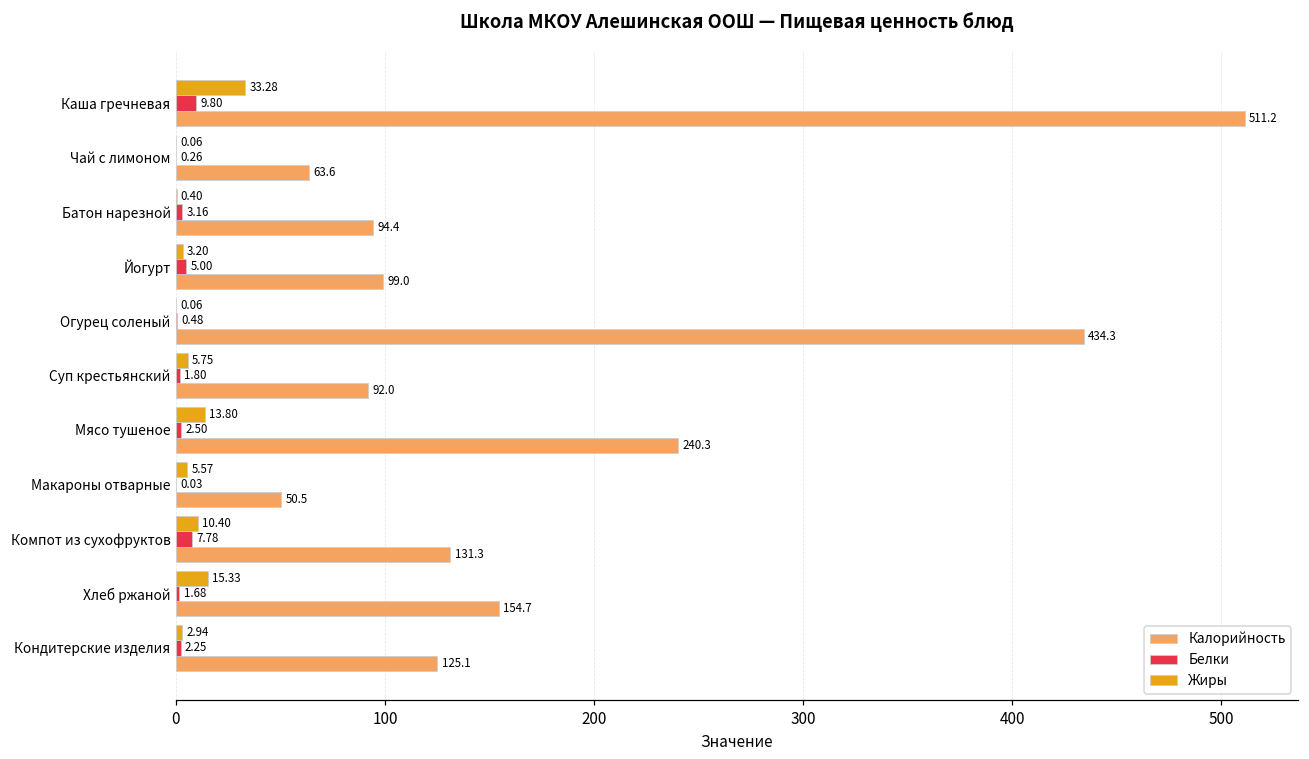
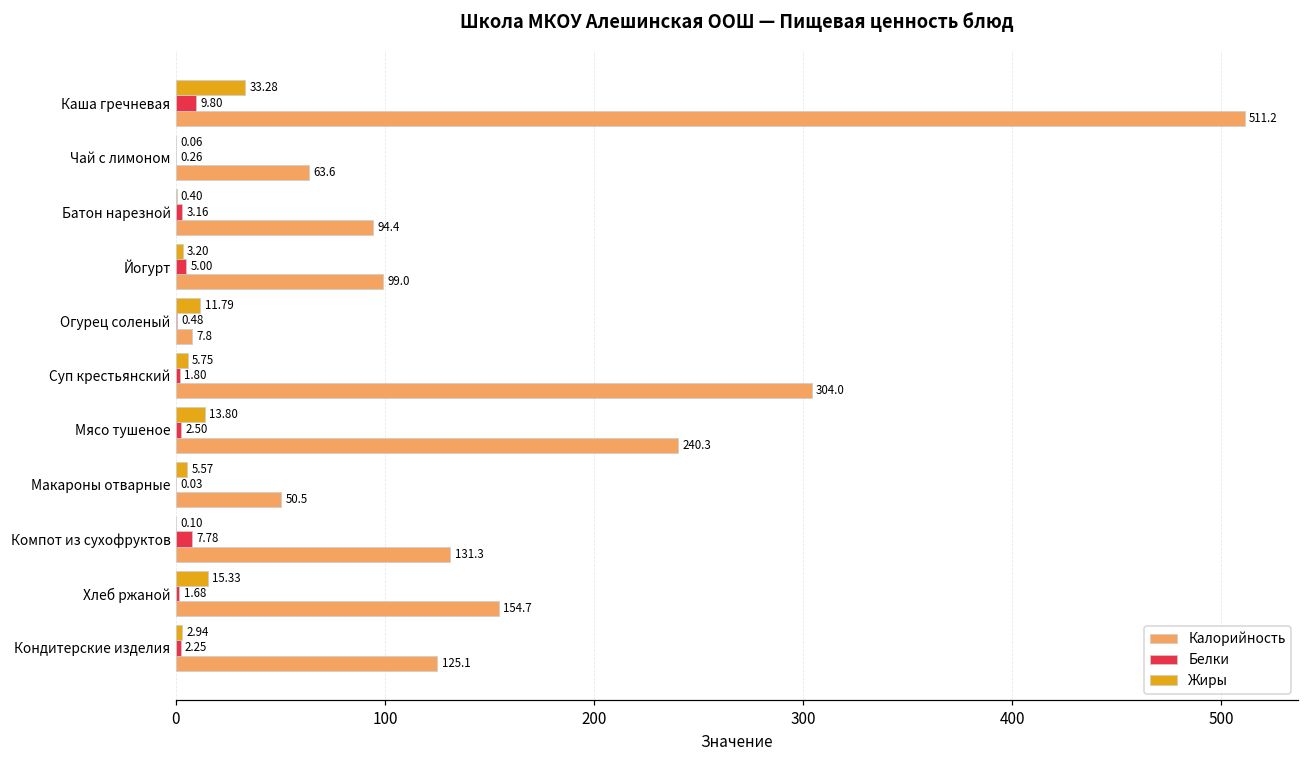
Жиры, Огурец соленый: 0.06 -> 11.79
Калорийность, Огурец соленый: 434.3 -> 7.8
Калорийность, Суп крестьянский: 92.0 -> 304.0
Жиры, Компот из сухофруктов: 10.40 -> 0.10
